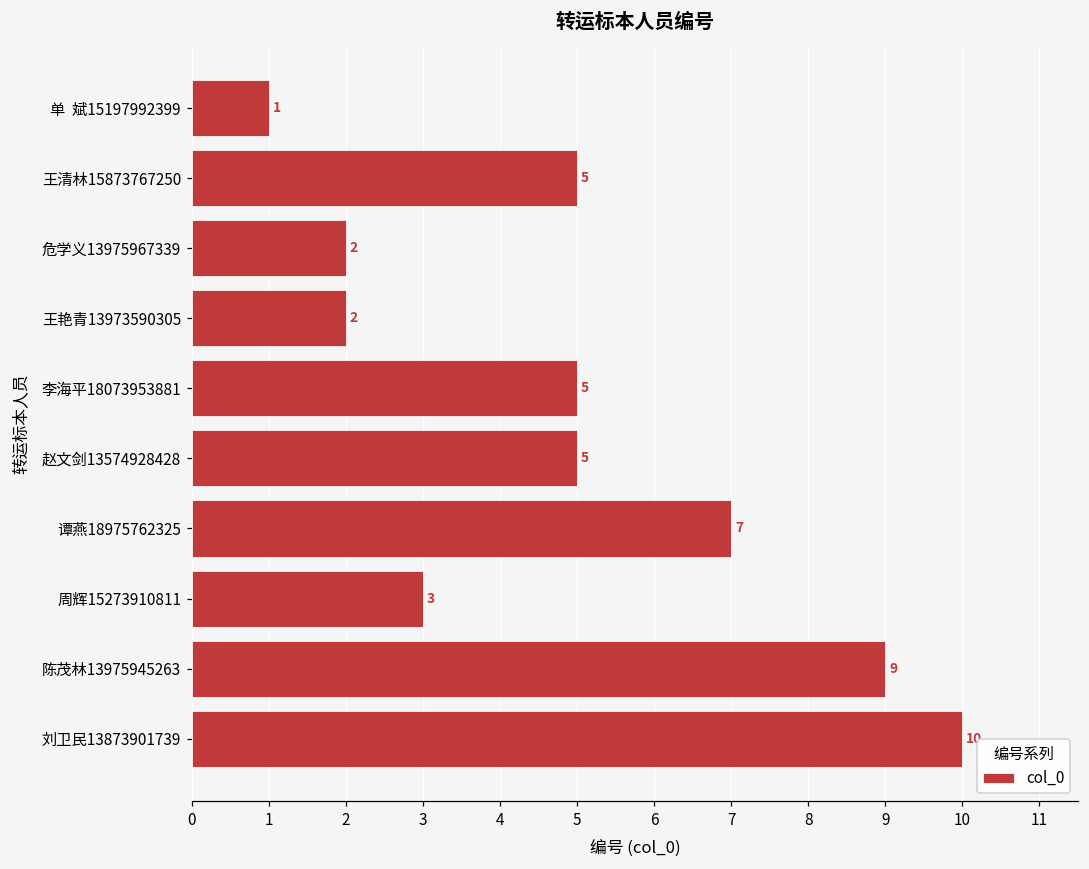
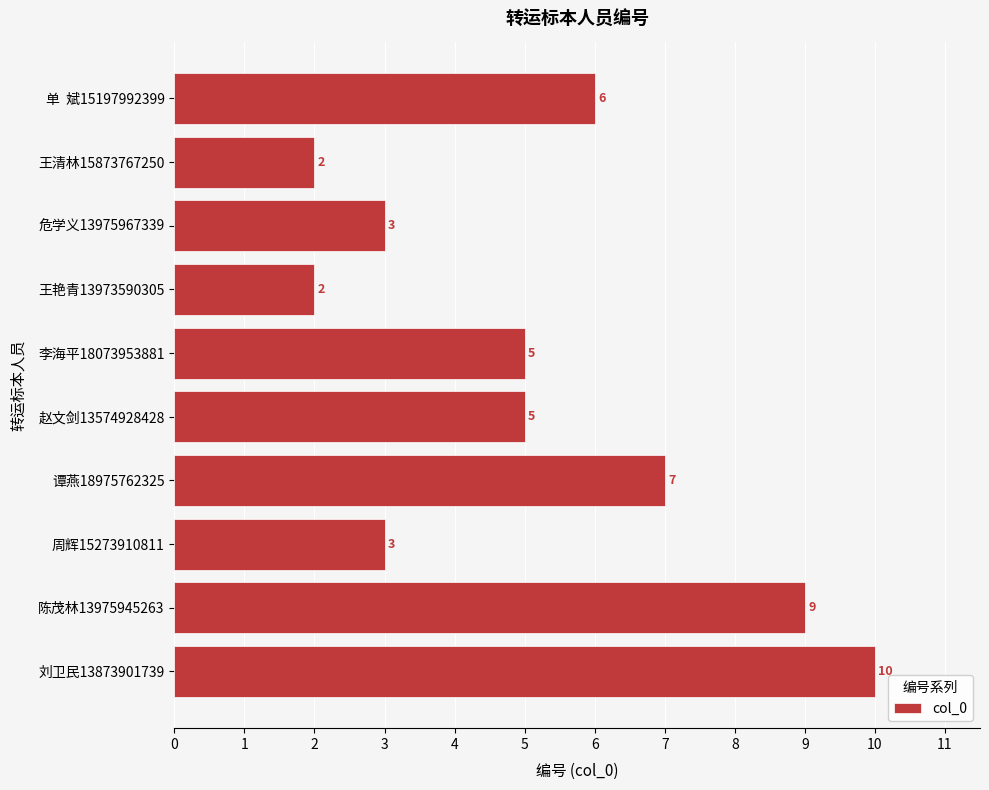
单 斌15197992399: 1 -> 6
王清林15873767250: 5 -> 2
危学义13975967339: 2 -> 3
